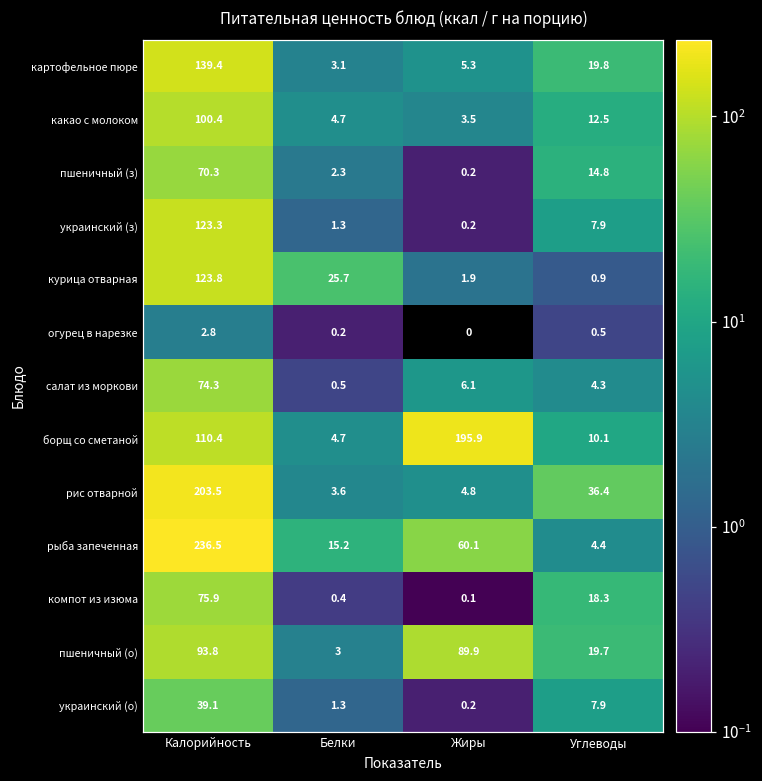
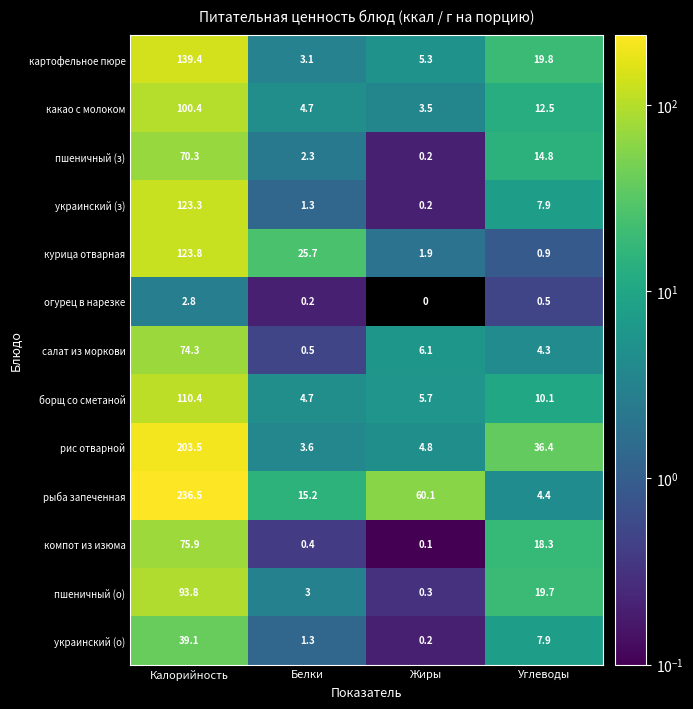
борщ со сметаной, Жиры: 195.9 -> 5.7
пшеничный (о), Жиры: 89.9 -> 0.3
